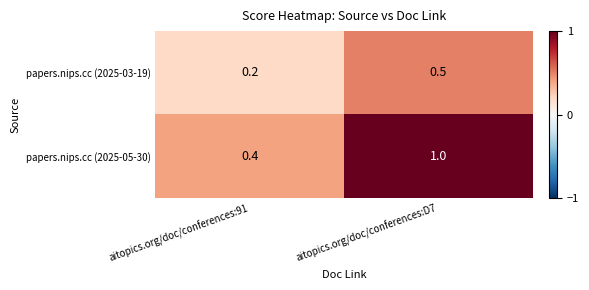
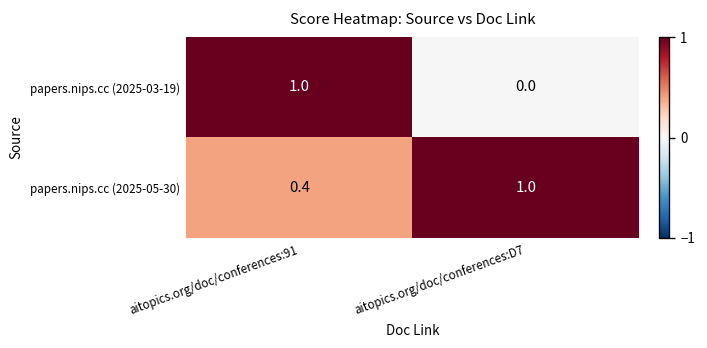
papers.nips.cc (2025-03-19), aitopics.org/doc/conferences:91: 0.2 -> 1.0
papers.nips.cc (2025-03-19), aitopics.org/doc/conferences:D7: 0.5 -> 0.0
